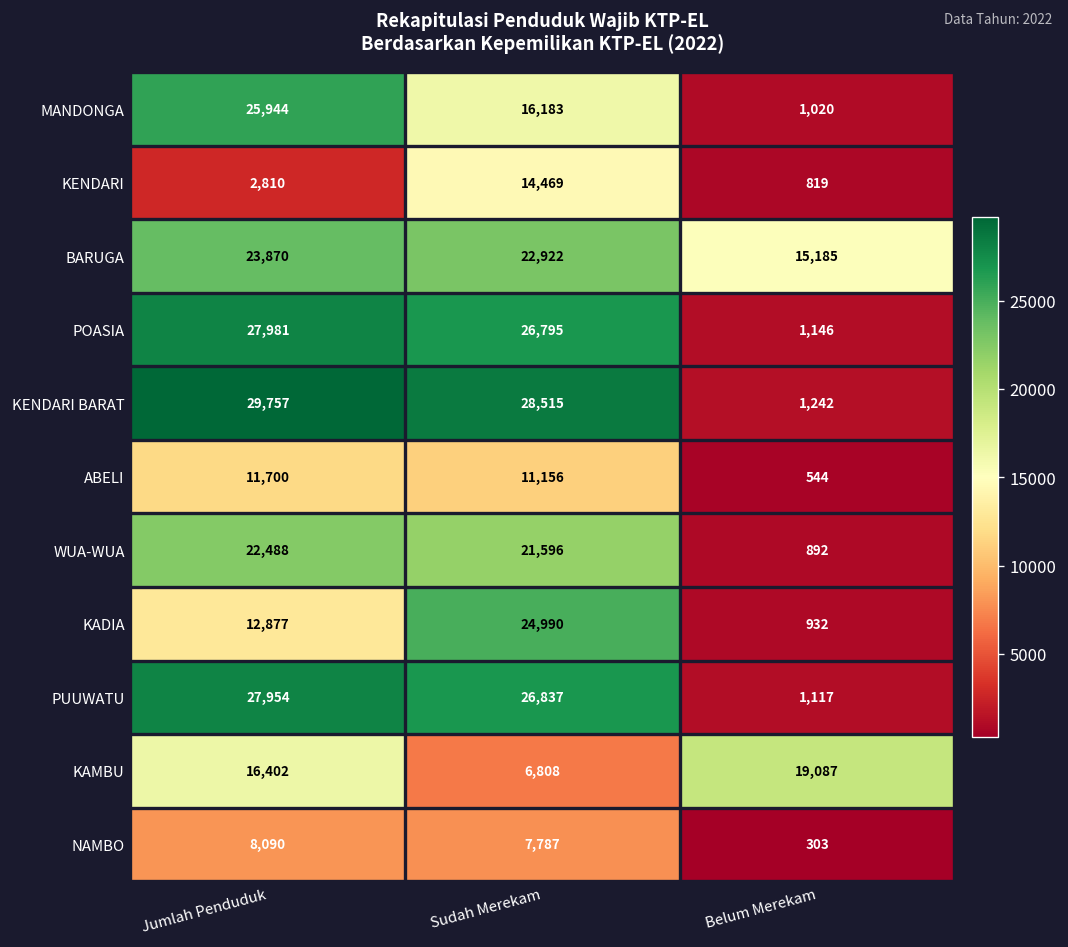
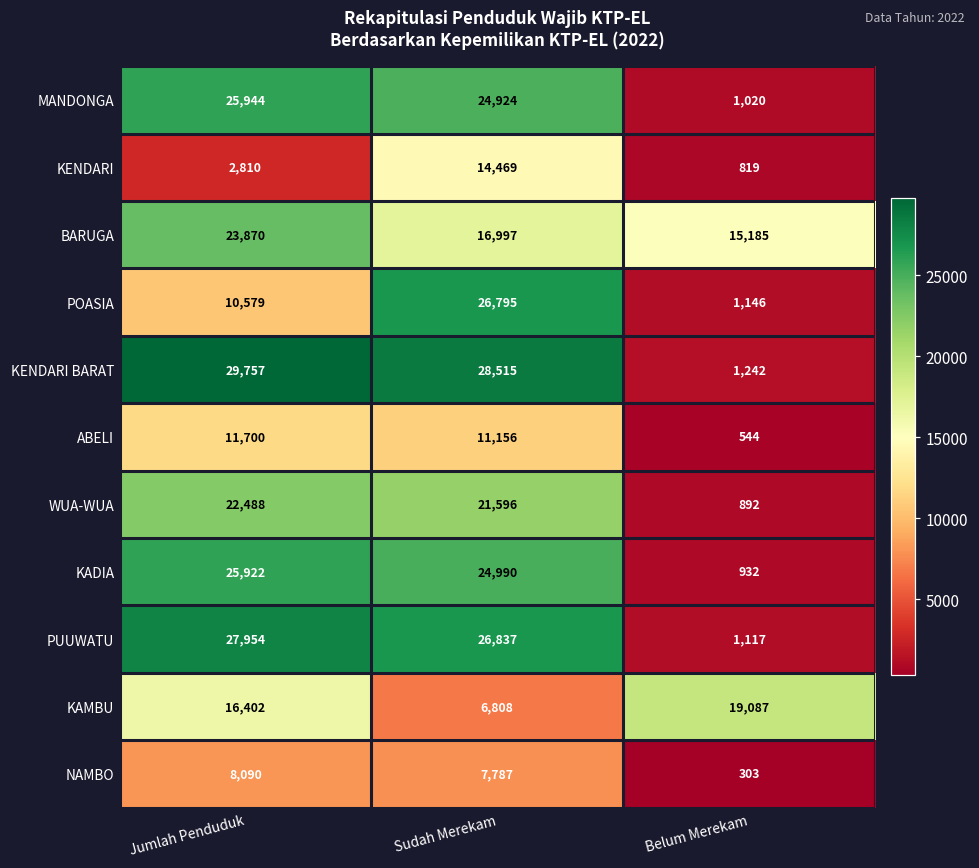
MANDONGA, Sudah Merekam: 16,183 -> 24,924
BARUGA, Sudah Merekam: 22,922 -> 16,997
POASIA, Jumlah Penduduk: 27,981 -> 10,579
KADIA, Jumlah Penduduk: 12,877 -> 25,922
